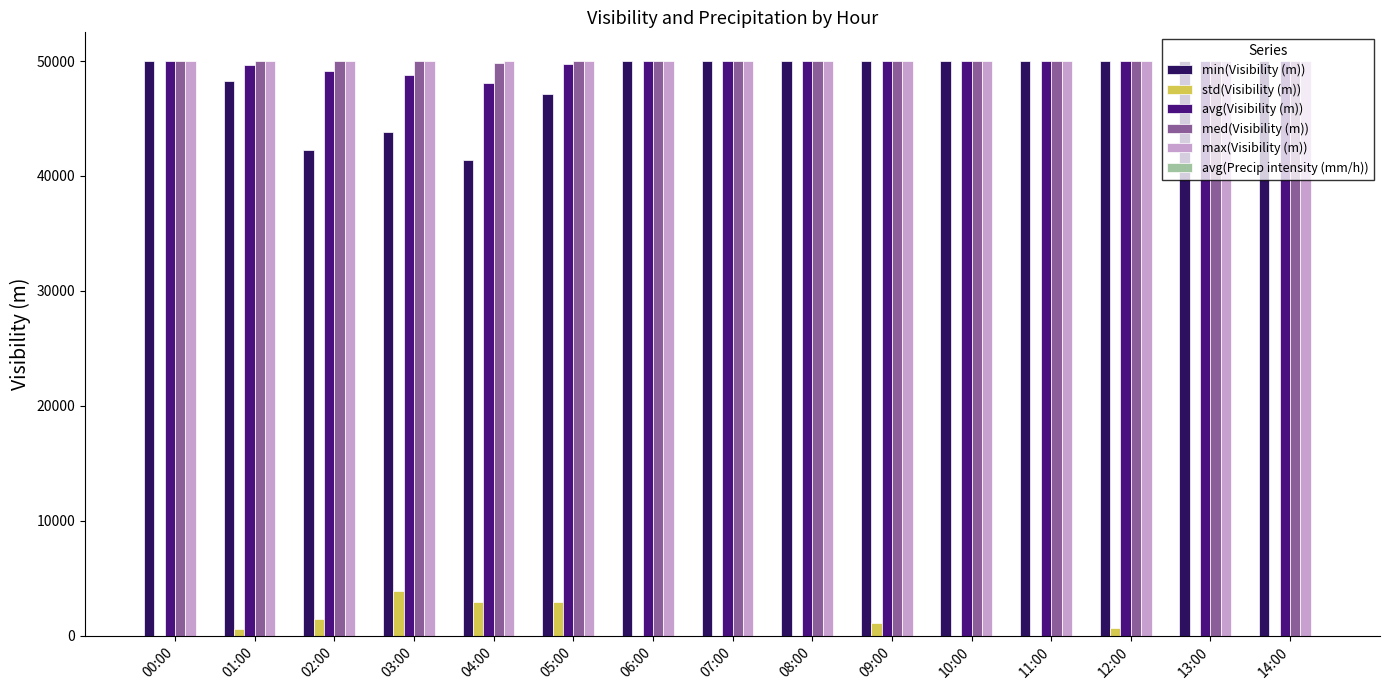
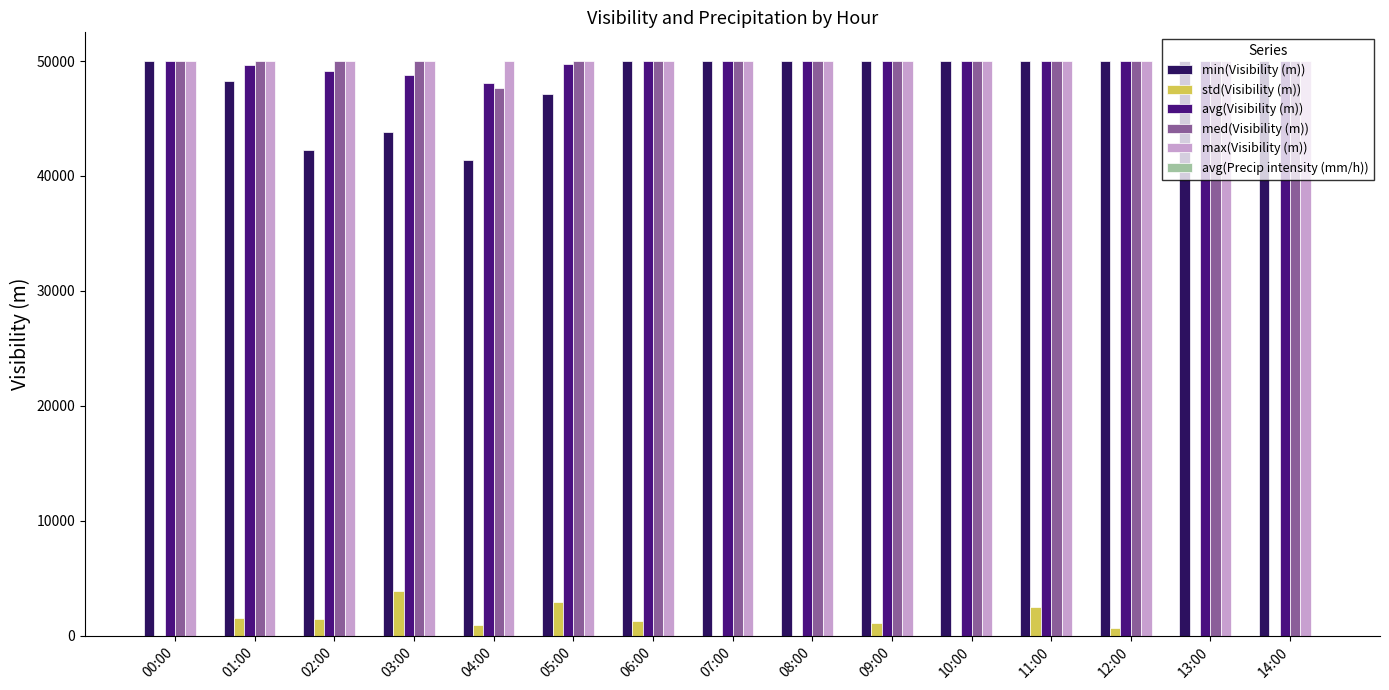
std(Visibility (m)), 01:00: 600 -> 1500
std(Visibility (m)), 04:00: 2900 -> 1000
med(Visibility (m)), 04:00: 49800 -> 47700
std(Visibility (m)), 06:00: 0 -> 1300
std(Visibility (m)), 11:00: 0 -> 2500
